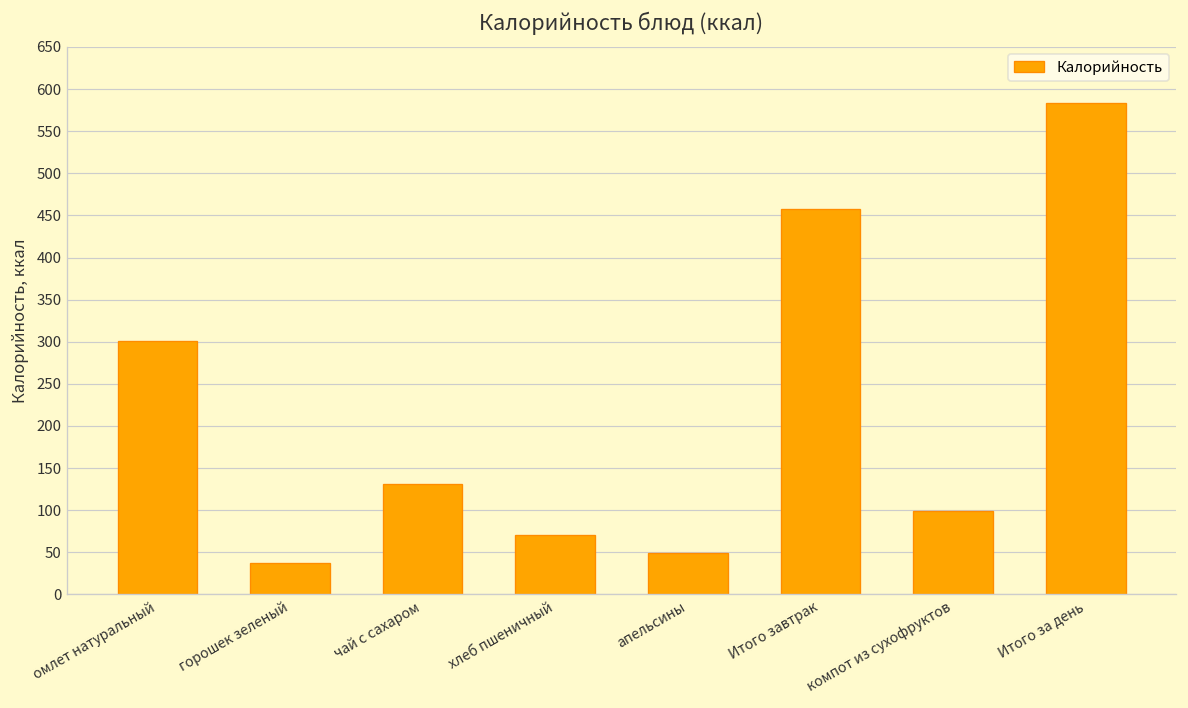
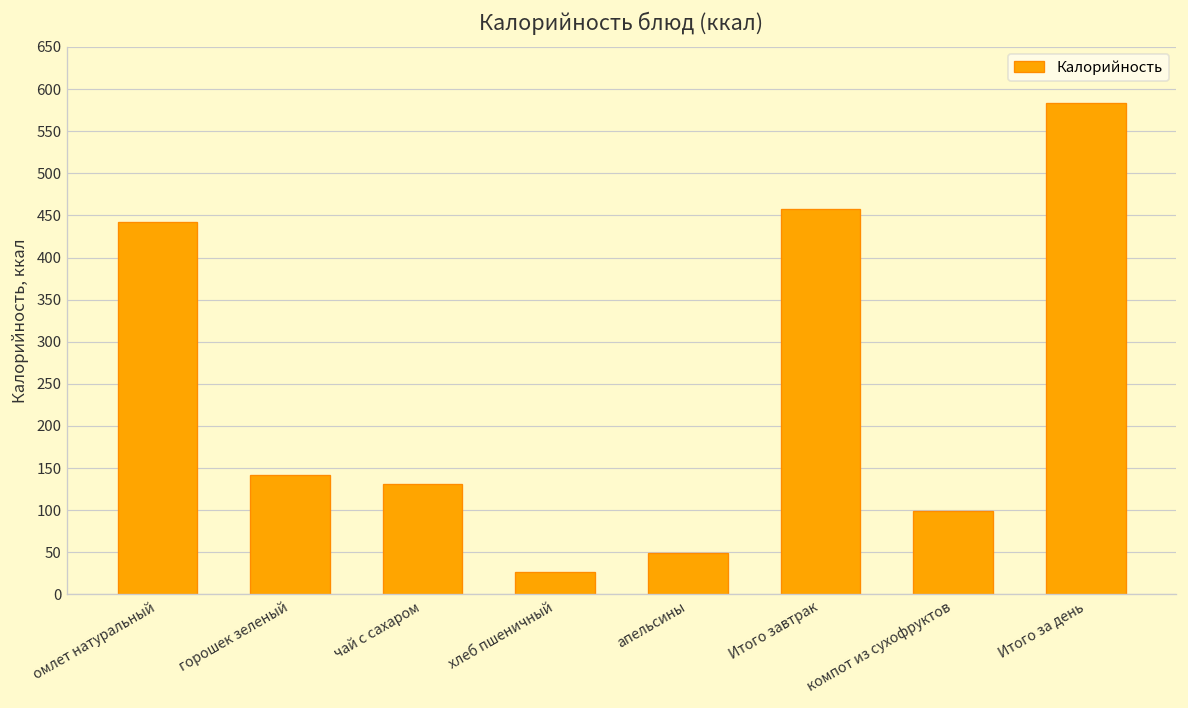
омлет натуральный: 300 -> 440
горошек зеленый: 40 -> 140
хлеб пшеничный: 70 -> 30
